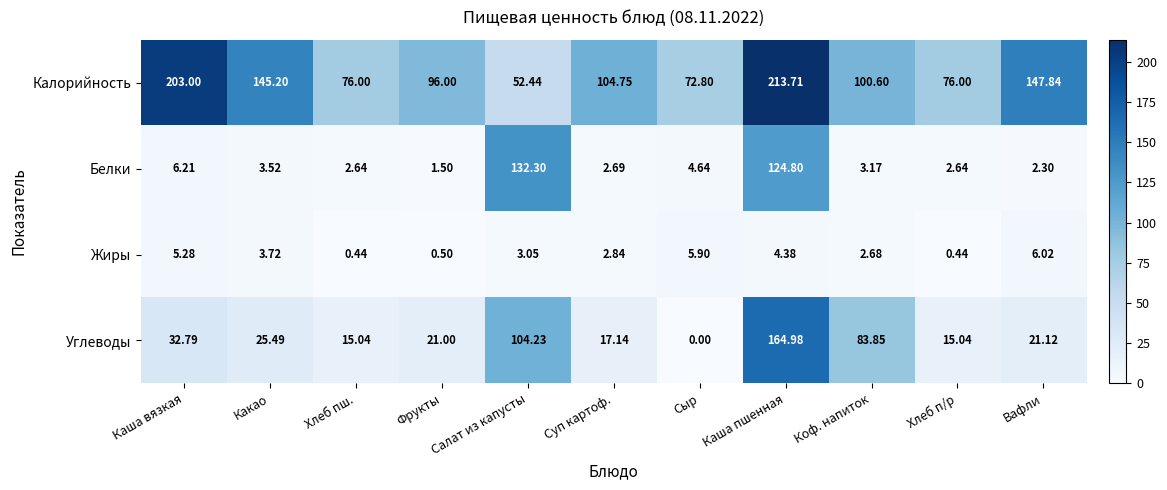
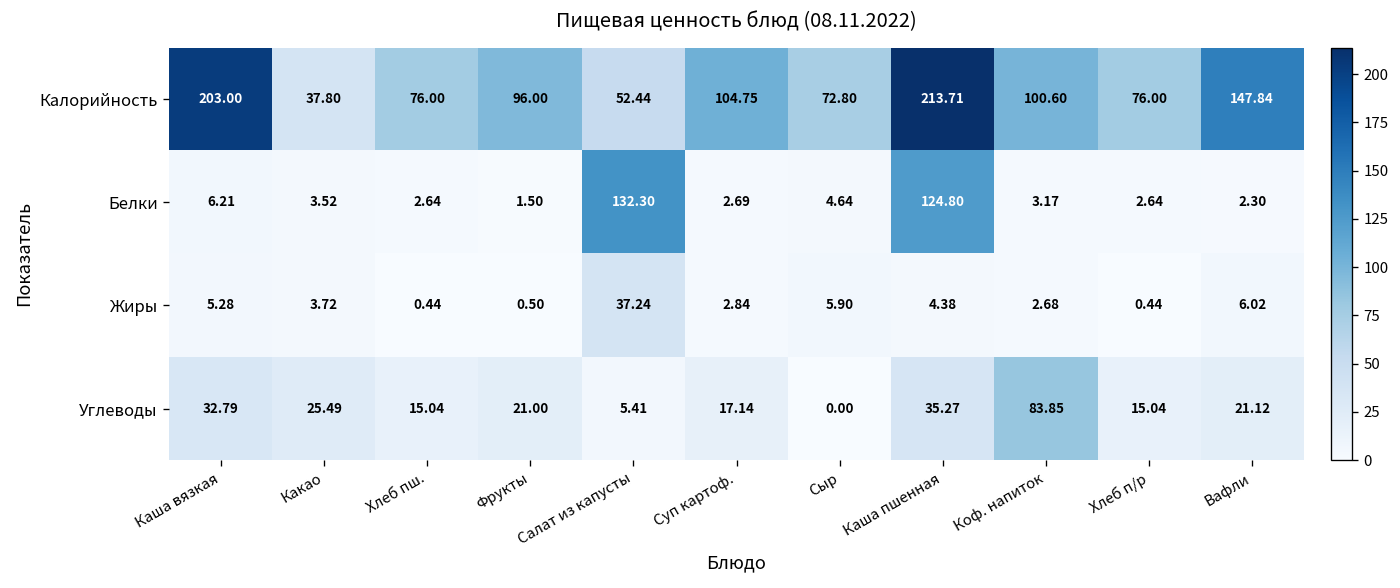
Калорийность, Какао: 145.20 -> 37.80
Жиры, Салат из капусты: 3.05 -> 37.24
Углеводы, Салат из капусты: 104.23 -> 5.41
Углеводы, Каша пшенная: 164.98 -> 35.27
